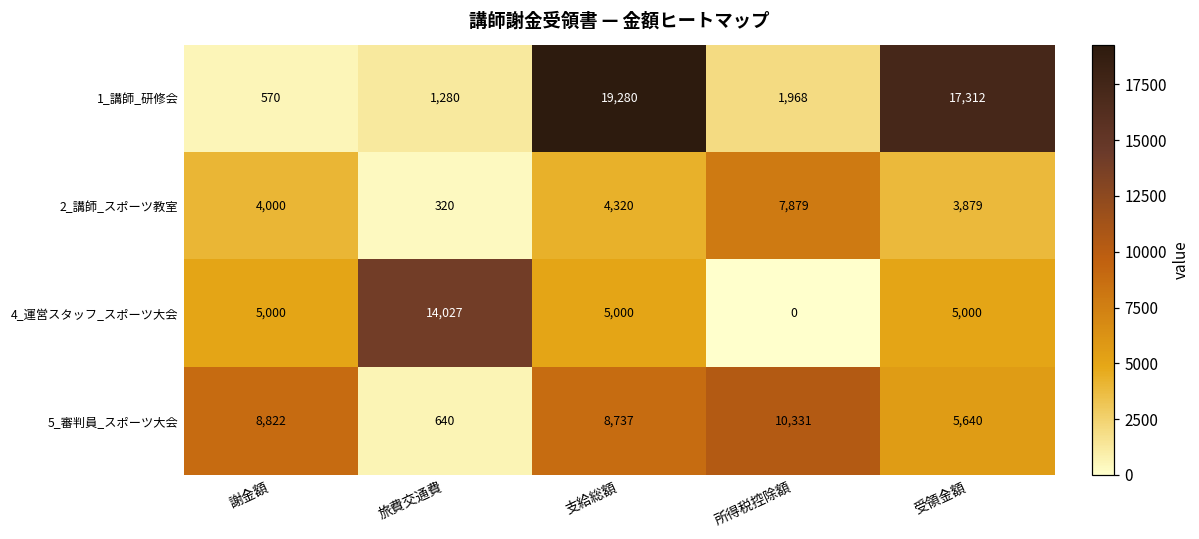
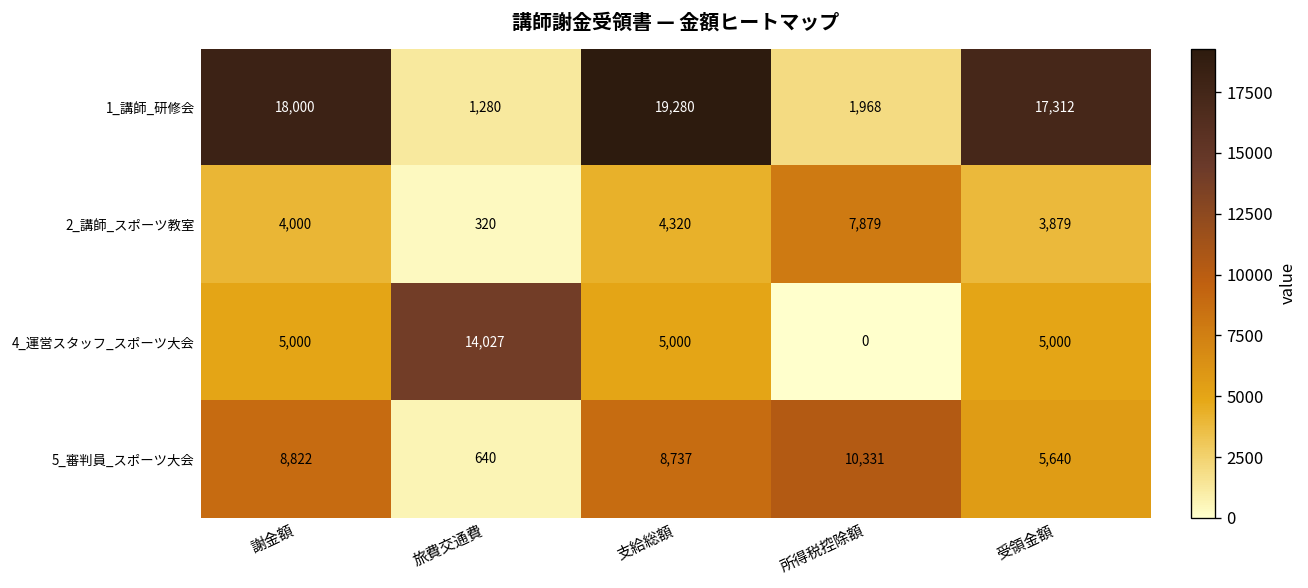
1_講師_研修会, 謝金額: 570 -> 18,000
